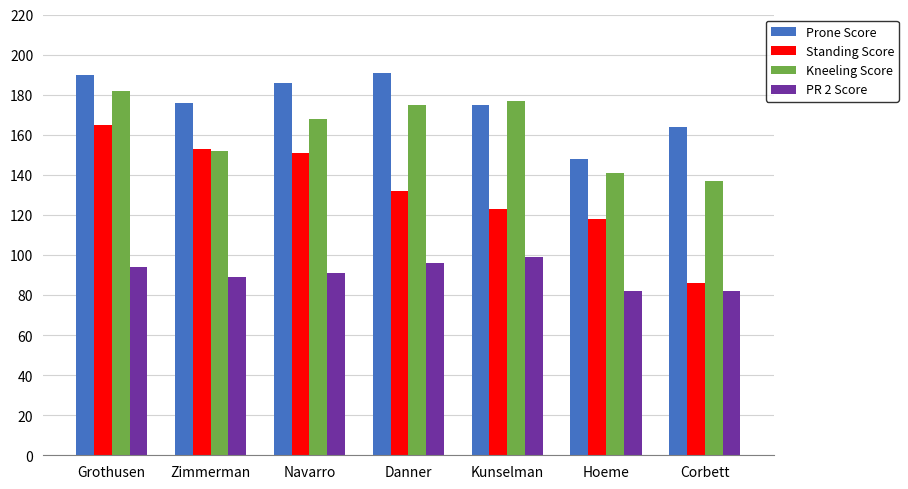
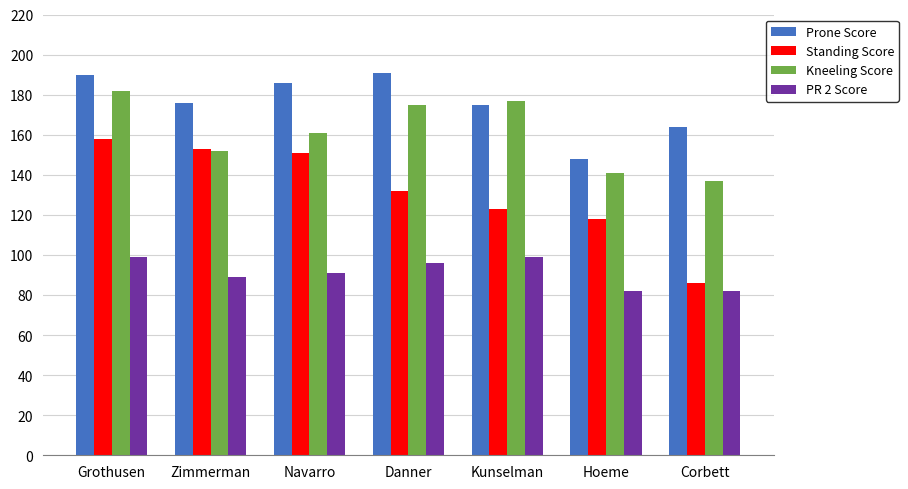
Standing Score, Grothusen: 165 -> 158
PR 2 Score, Grothusen: 94 -> 99
Kneeling Score, Navarro: 168 -> 161
